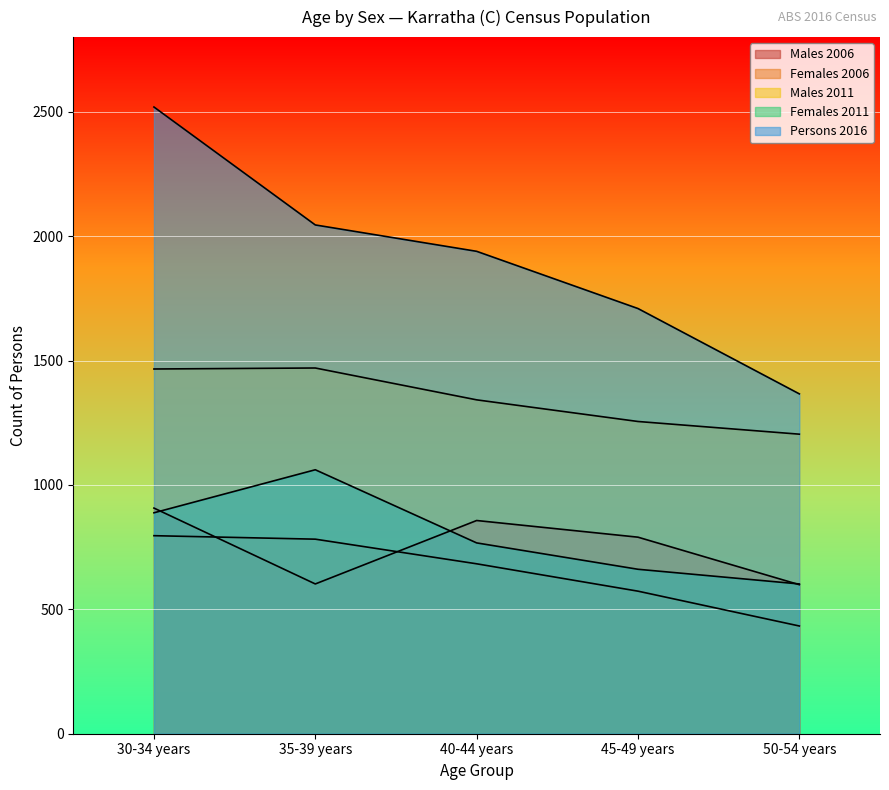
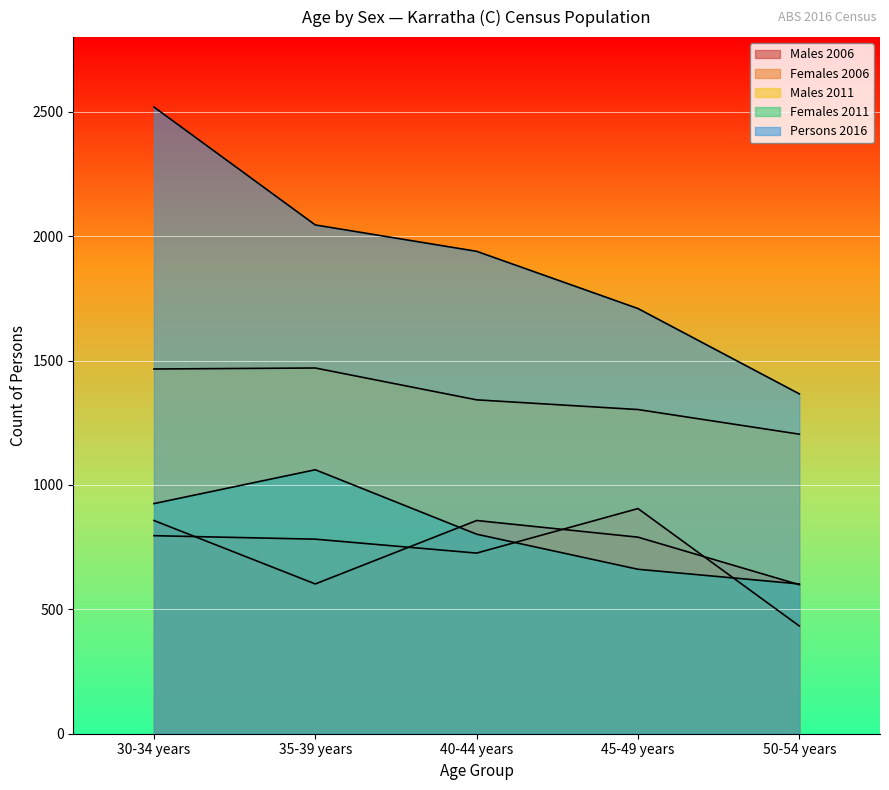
Males 2006, 30-34 years: 910 -> 860
Females 2011, 30-34 years: 890 -> 930
Females 2006, 40-44 years: 680 -> 730
Females 2011, 40-44 years: 770 -> 800
Females 2006, 45-49 years: 570 -> 910
Males 2011, 45-49 years: 1260 -> 1300
